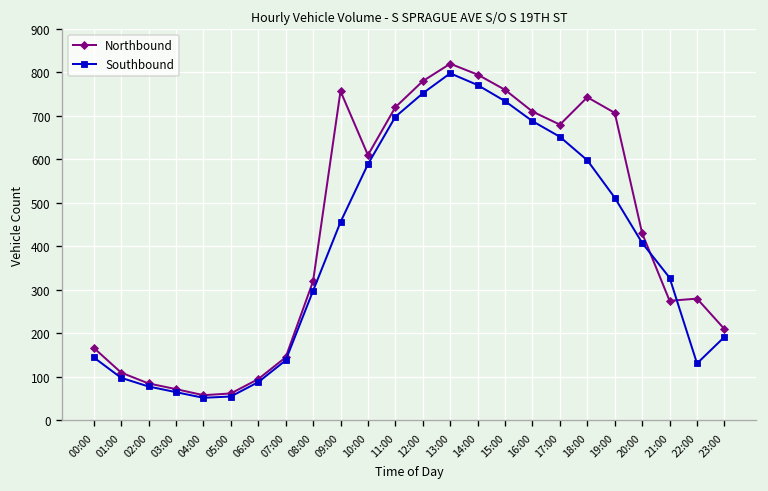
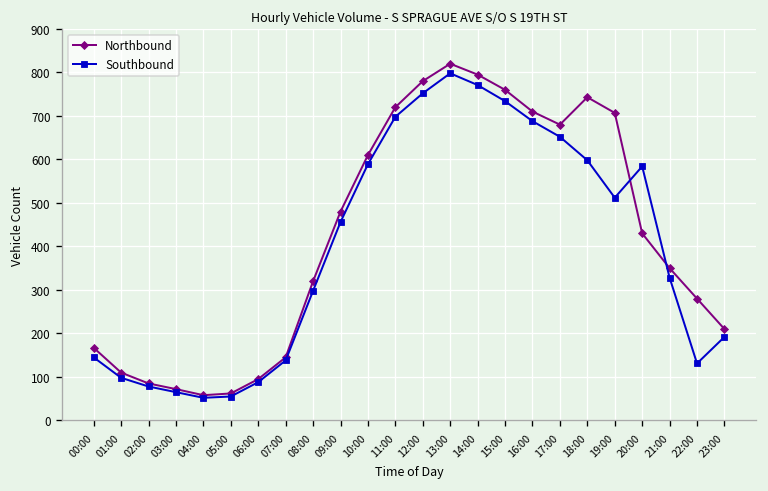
Northbound, 09:00: 760 -> 480
Southbound, 20:00: 410 -> 580
Northbound, 21:00: 280 -> 350
